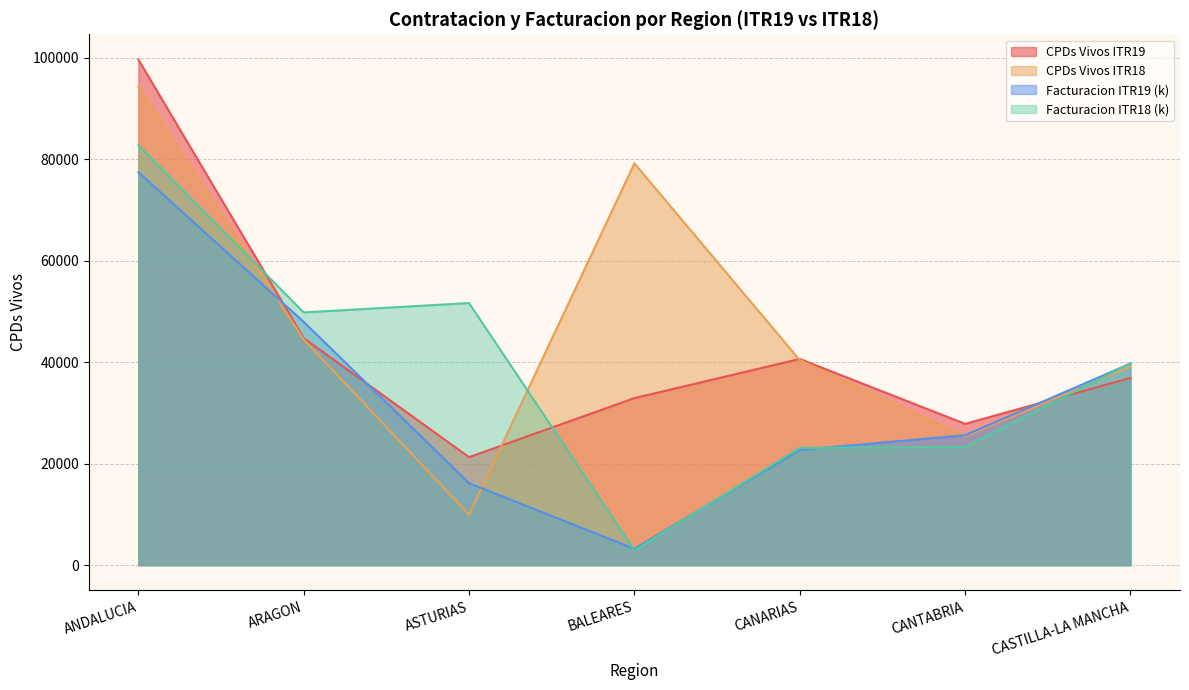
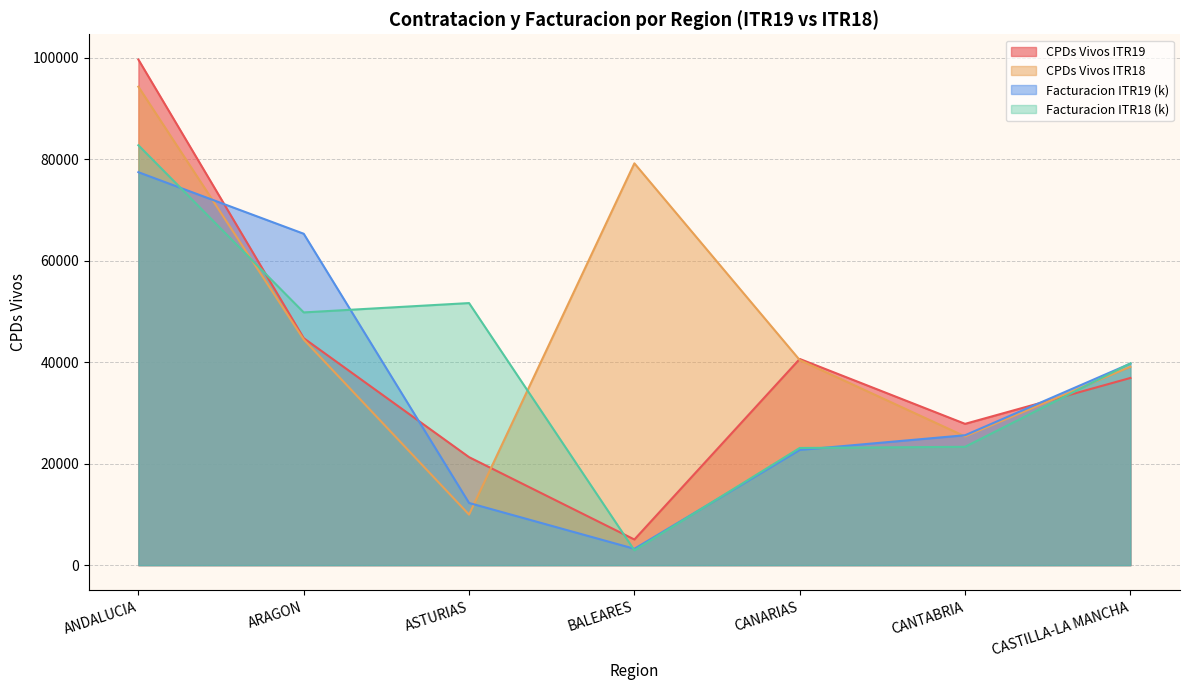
Facturacion ITR19 (k), ARAGON: 48000 -> 65000
Facturacion ITR19 (k), ASTURIAS: 16000 -> 12000
CPDs Vivos ITR19, BALEARES: 33000 -> 5000
